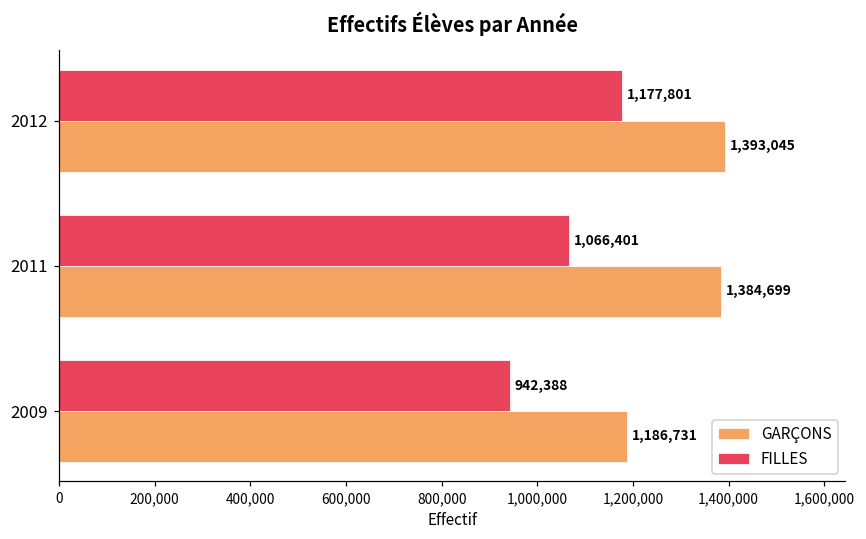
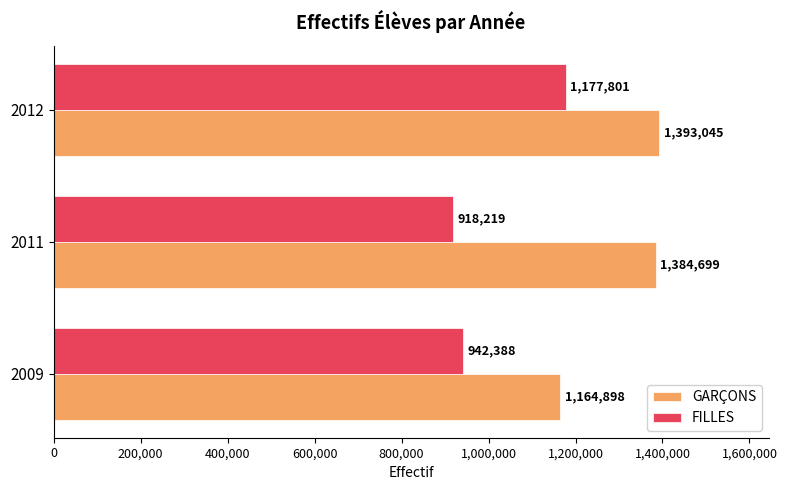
FILLES, 2011: 1,066,401 -> 918,219
GARÇONS, 2009: 1,186,731 -> 1,164,898
